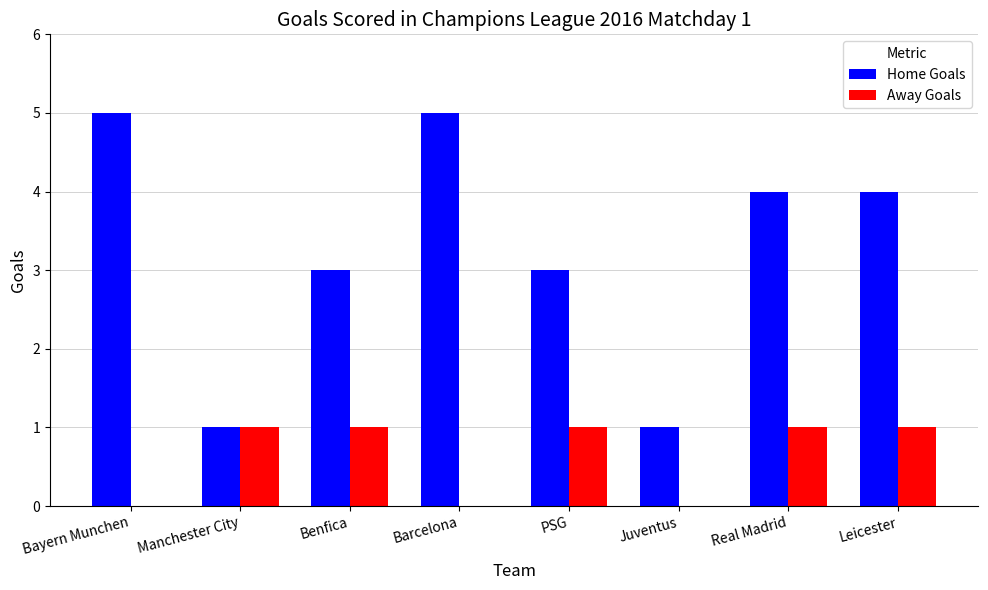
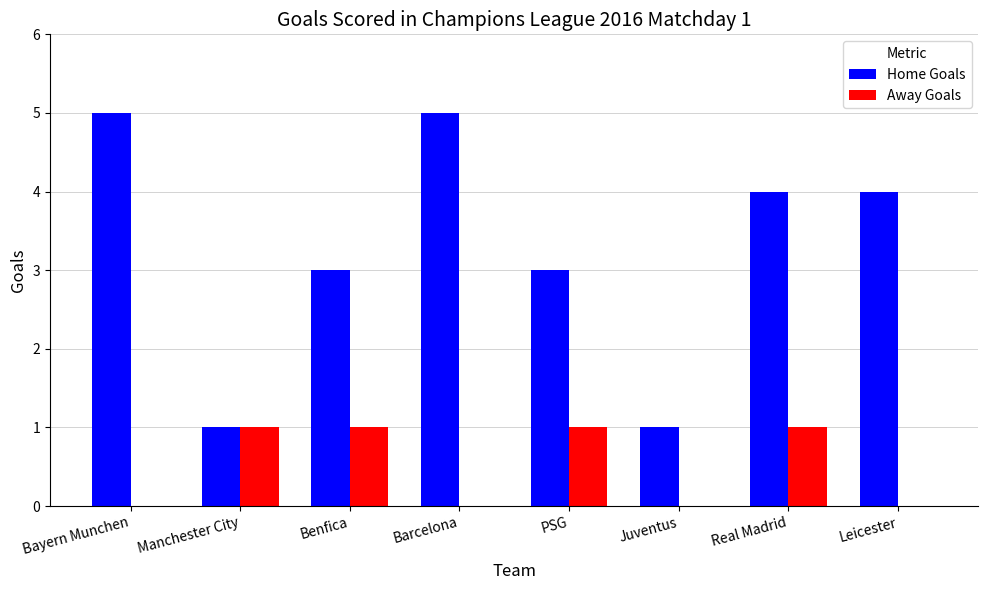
Away Goals, Leicester: 1 -> 0
